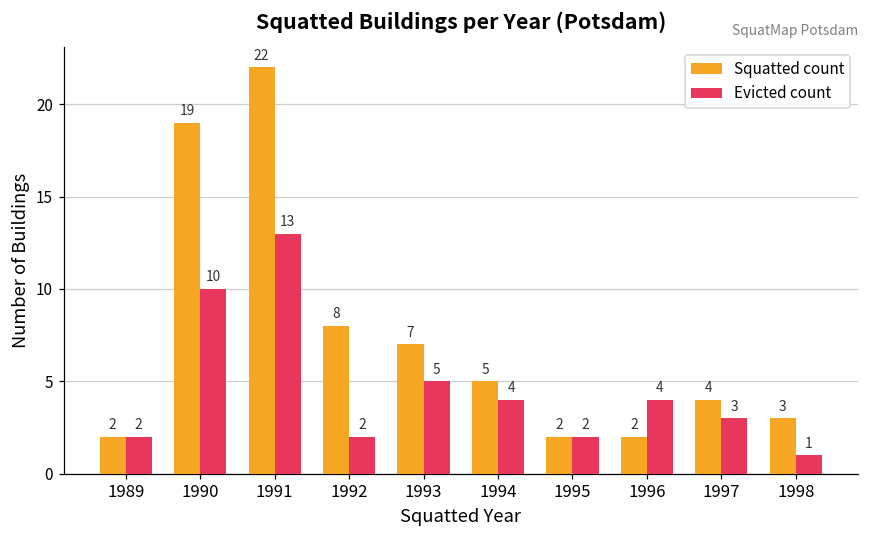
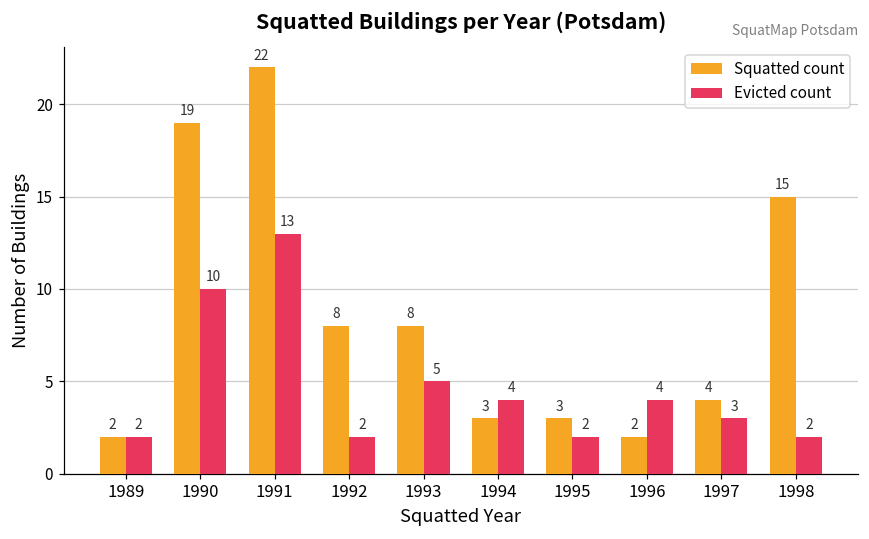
Squatted count, 1993: 7 -> 8
Squatted count, 1994: 5 -> 3
Squatted count, 1995: 2 -> 3
Squatted count, 1998: 3 -> 15
Evicted count, 1998: 1 -> 2
